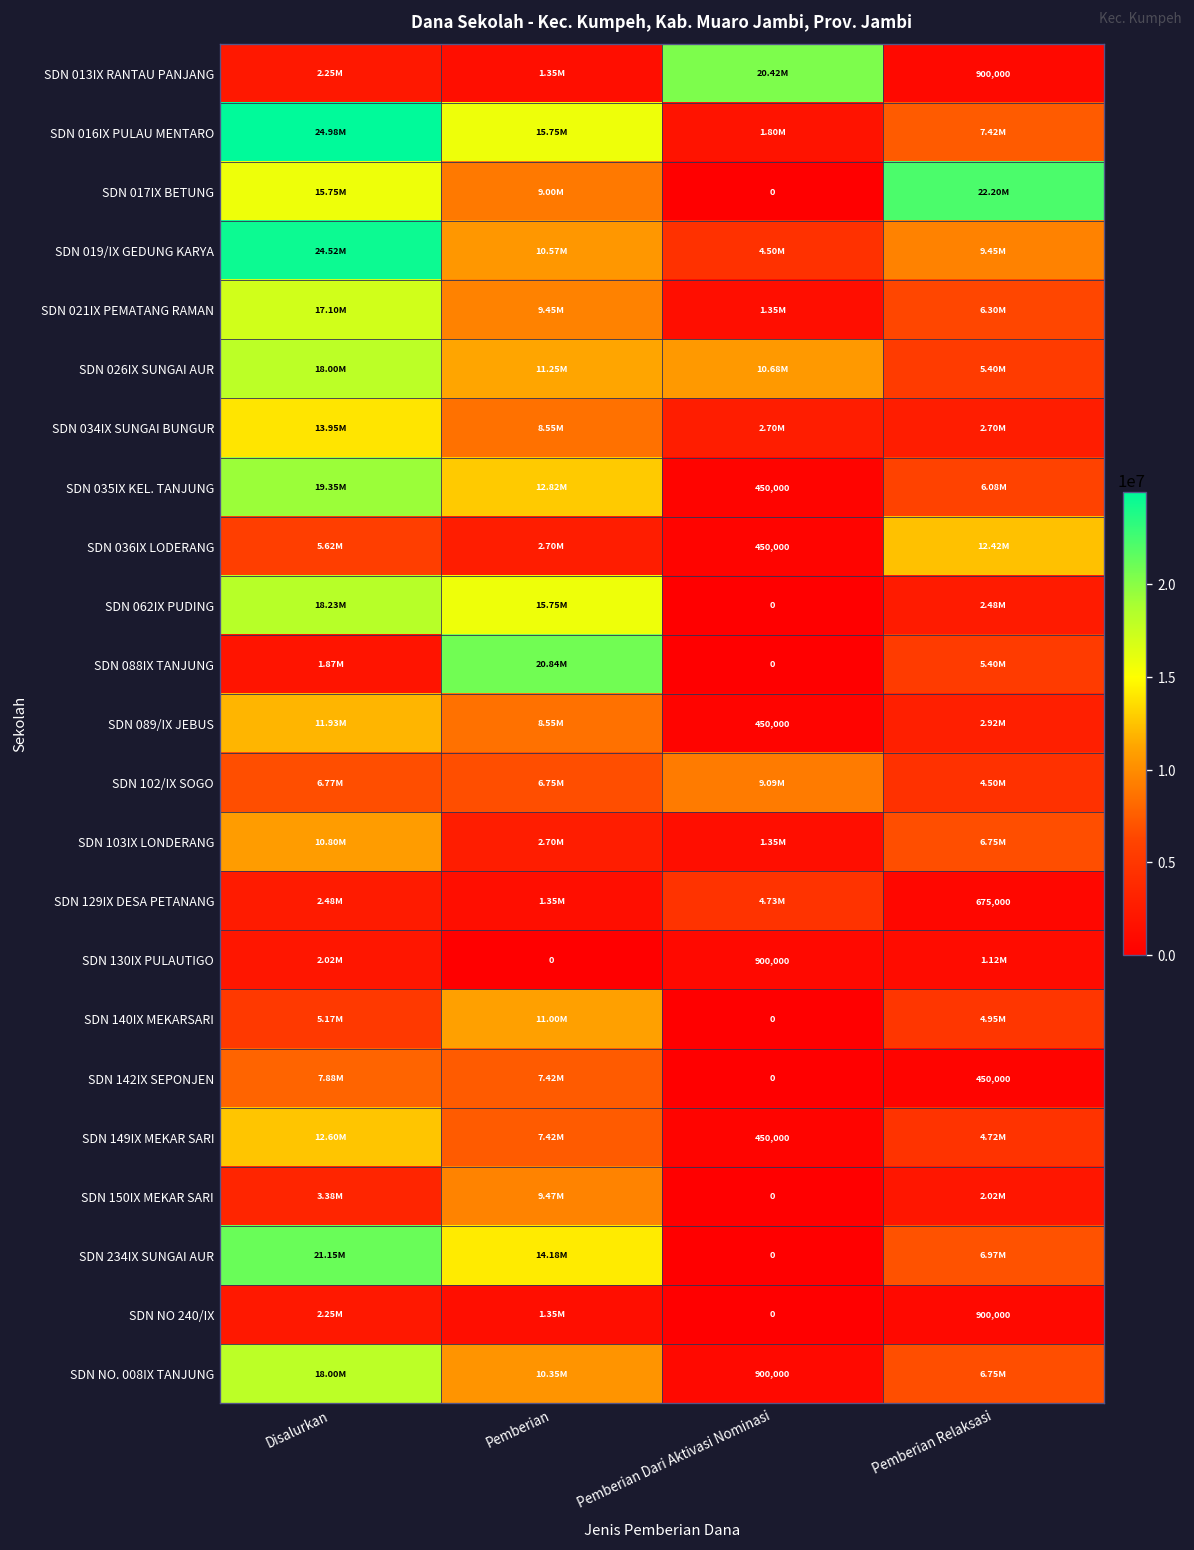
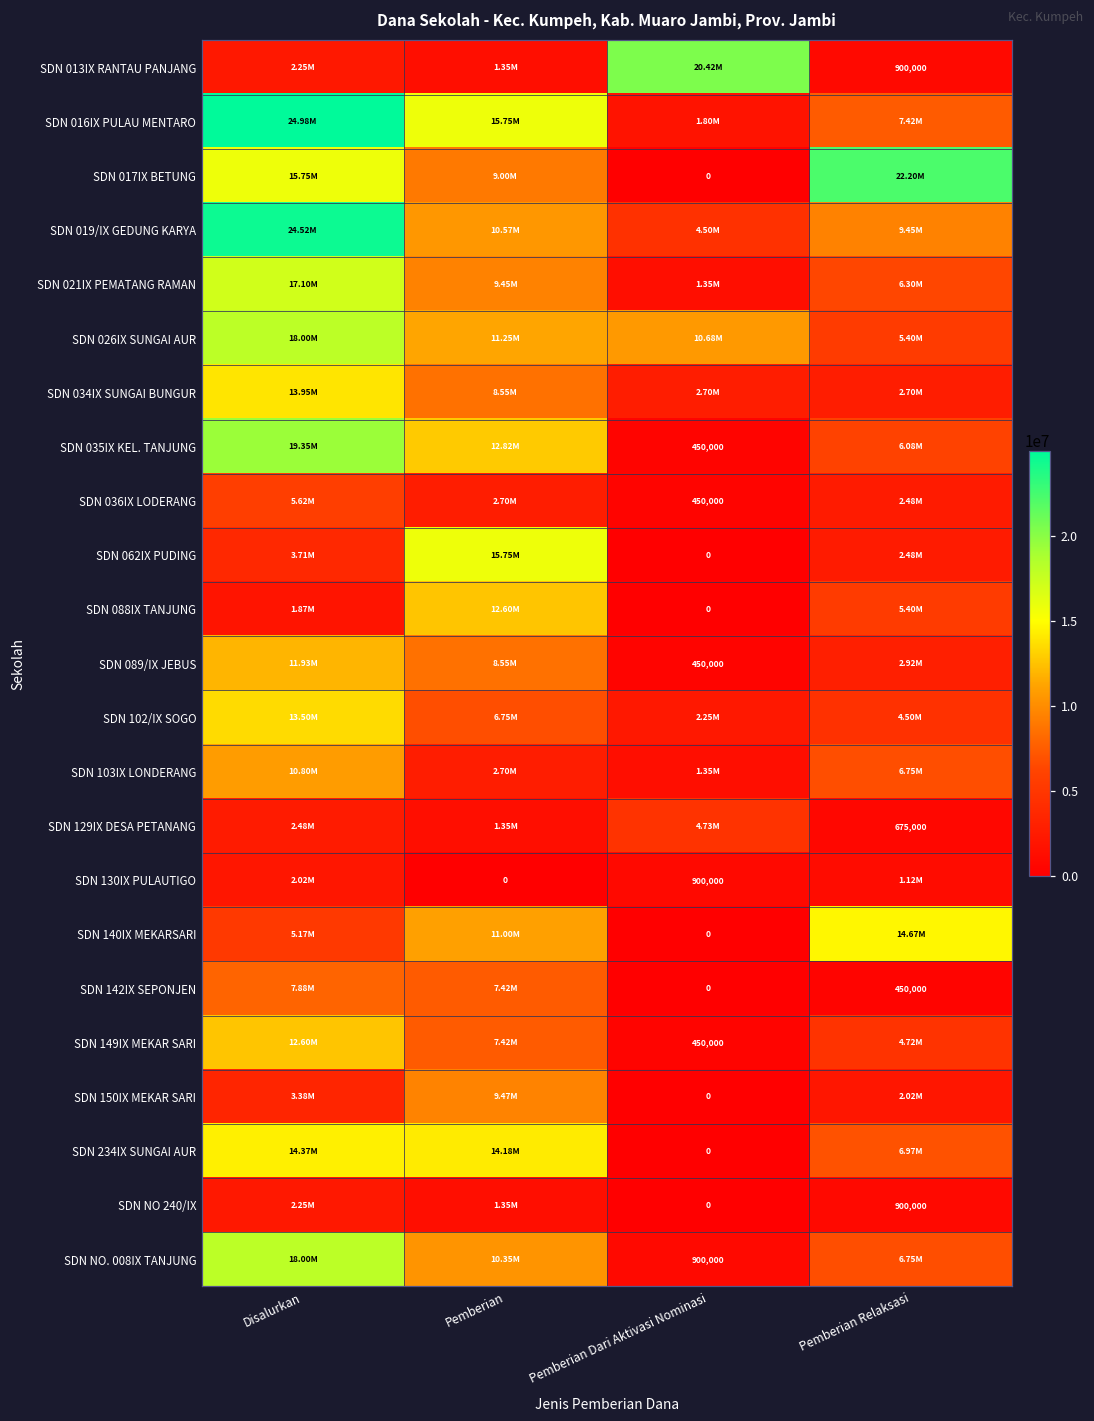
SDN 036IX LODERANG, Pemberian Relaksasi: 12.42M -> 2.48M
SDN 062IX PUDING, Disalurkan: 18.23M -> 3.71M
SDN 088IX TANJUNG, Pemberian: 20.84M -> 12.60M
SDN 102/IX SOGO, Disalurkan: 6.77M -> 13.50M
SDN 102/IX SOGO, Pemberian Dari Aktivasi Nominasi: 9.09M -> 2.25M
SDN 140IX MEKARSARI, Pemberian Relaksasi: 4.95M -> 14.67M
SDN 234IX SUNGAI AUR, Disalurkan: 21.15M -> 14.37M
